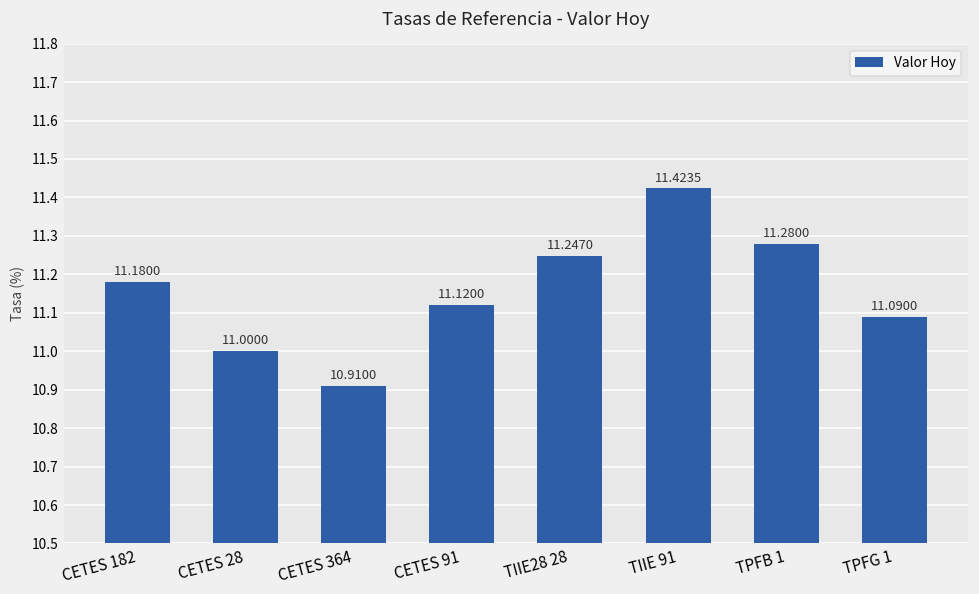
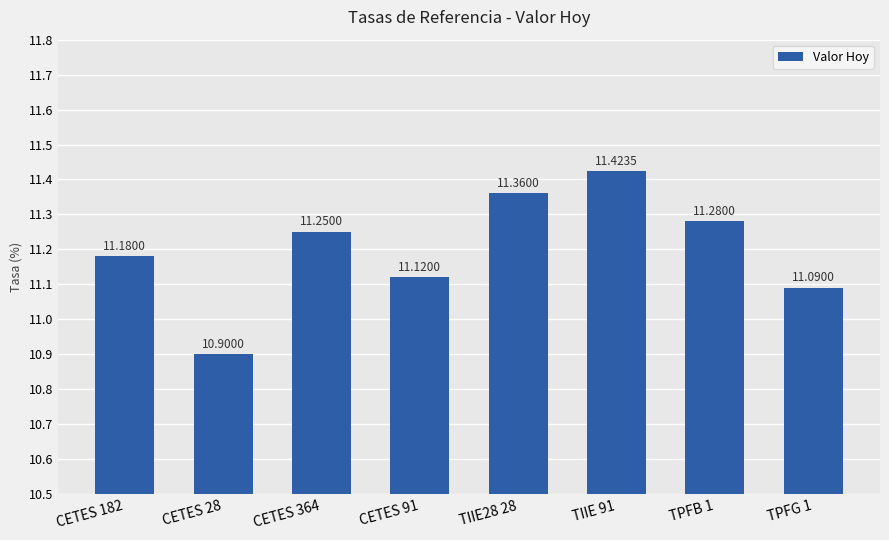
CETES 28: 11.0000 -> 10.9000
CETES 364: 10.9100 -> 11.2500
TIIE28 28: 11.2470 -> 11.3600
